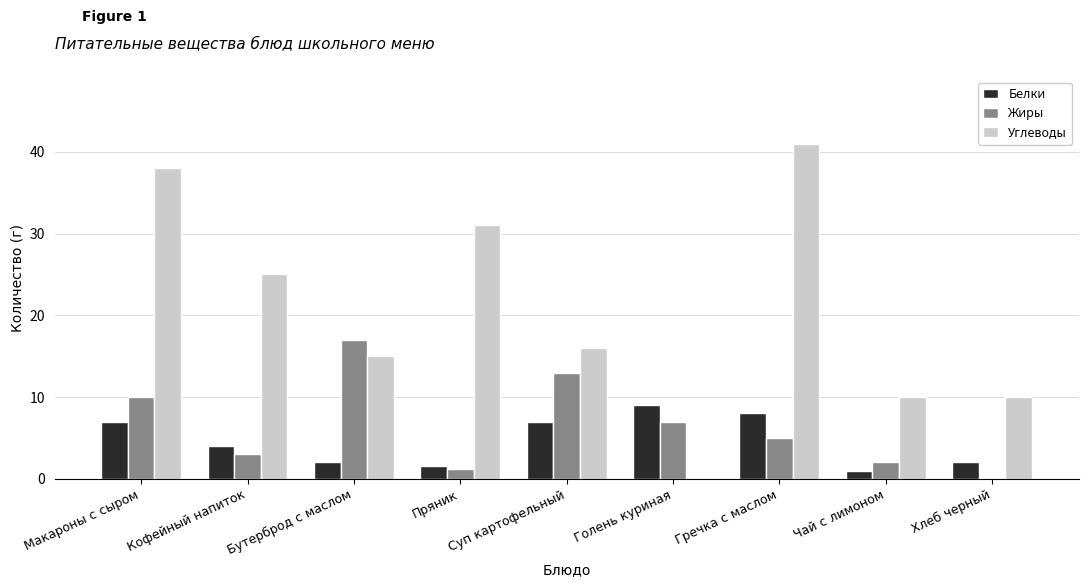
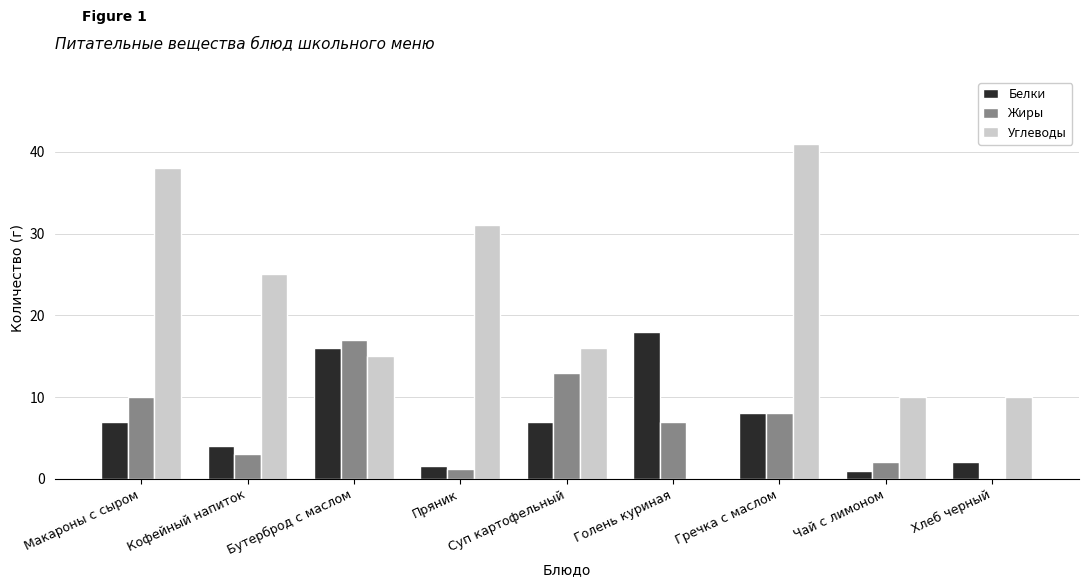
Белки, Бутерброд с маслом: 2 -> 16
Белки, Голень куриная: 9 -> 18
Жиры, Гречка с маслом: 5 -> 8
